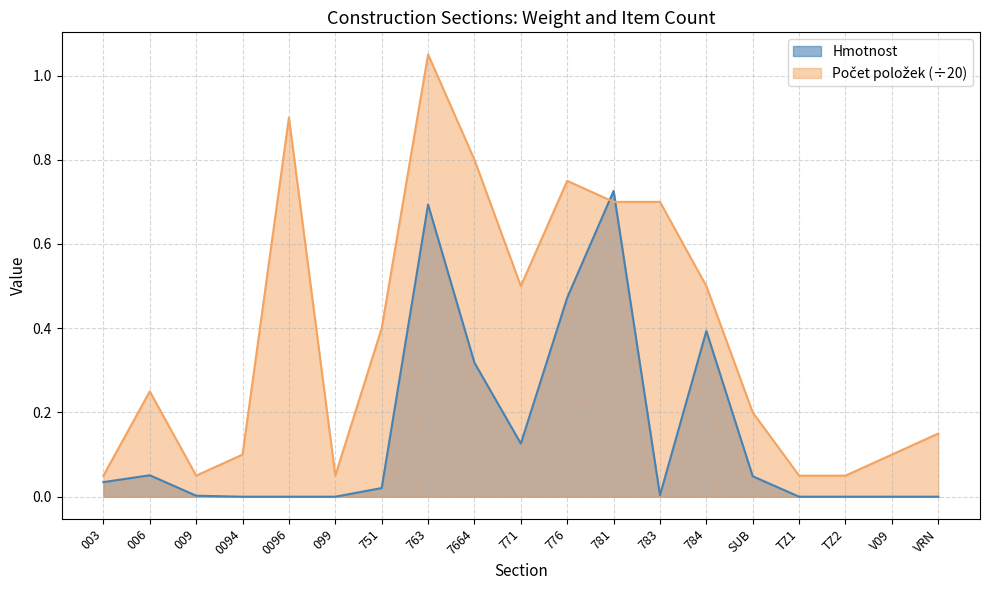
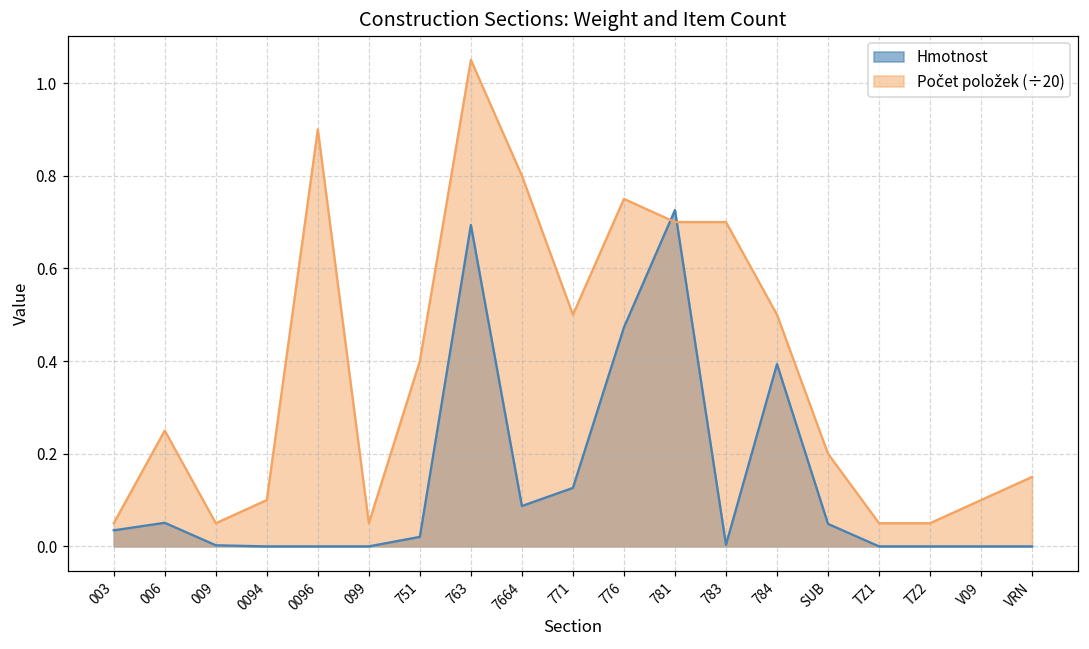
Hmotnost, 7664: 0.32 -> 0.09
